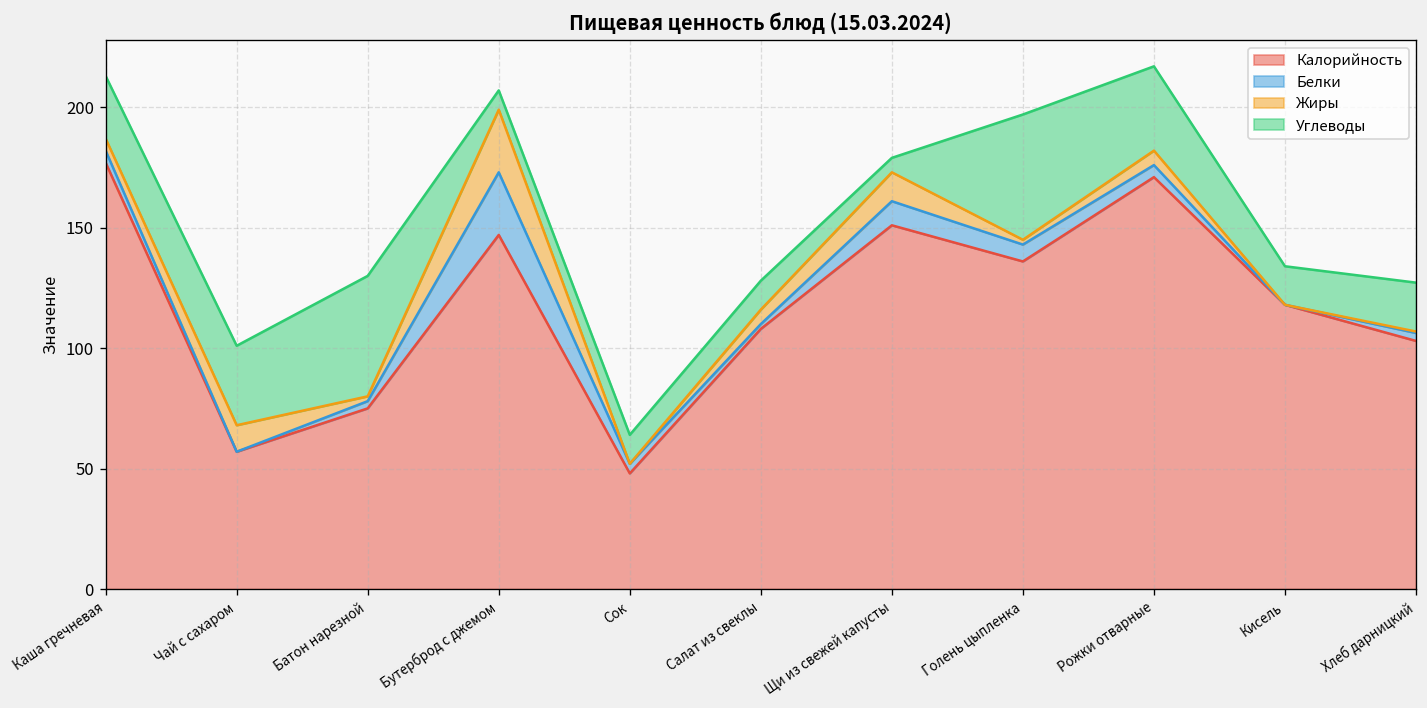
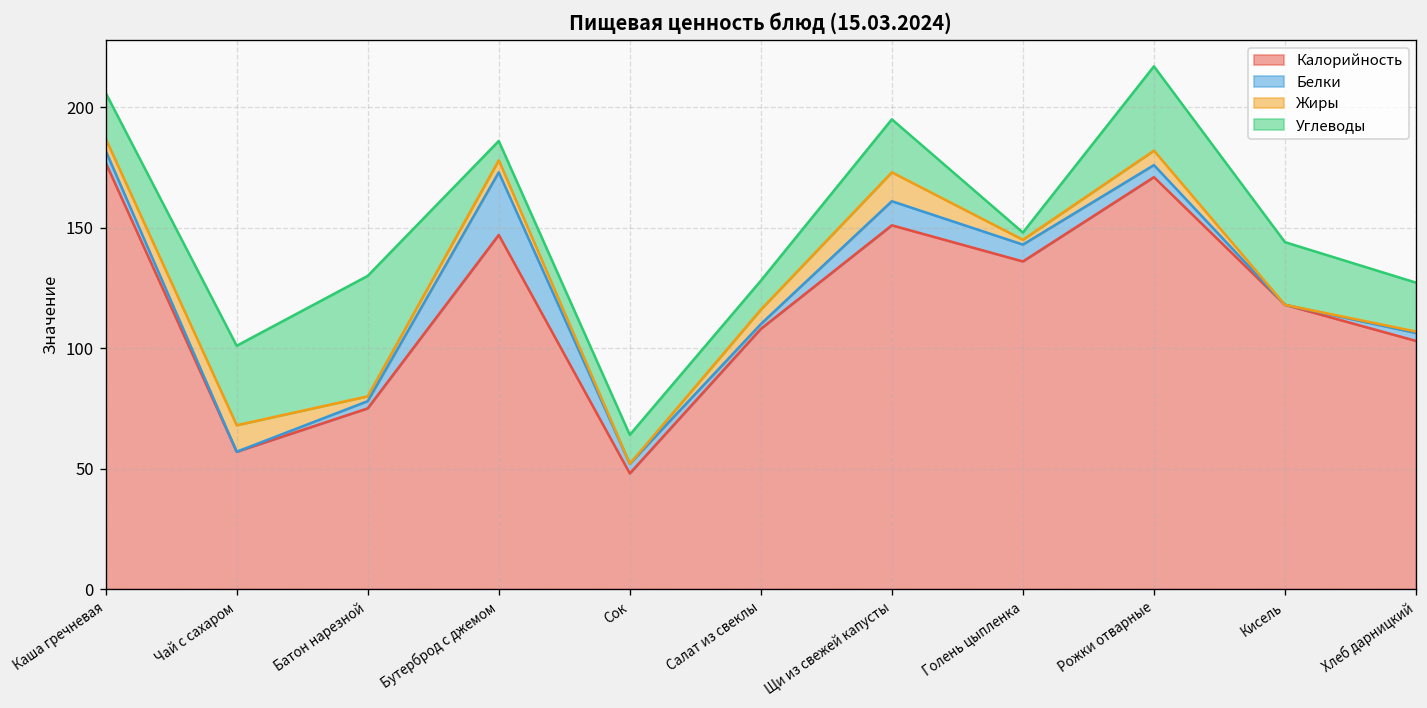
Углеводы, Каша гречневая: 26 -> 19
Жиры, Бутерброд с джемом: 26 -> 5
Углеводы, Щи из свежей капусты: 6 -> 22
Углеводы, Голень цыпленка: 52 -> 3
Углеводы, Кисель: 16 -> 26
